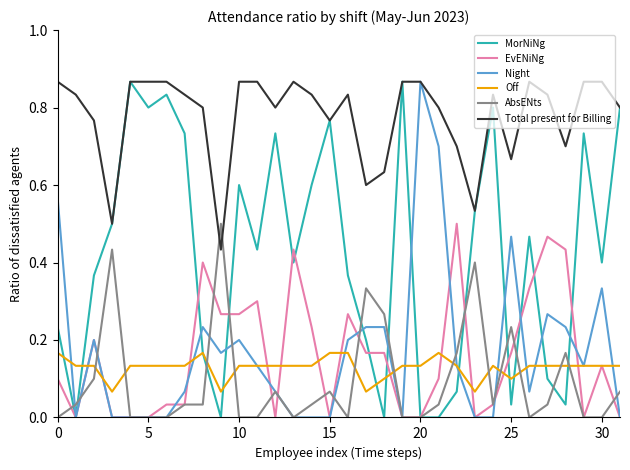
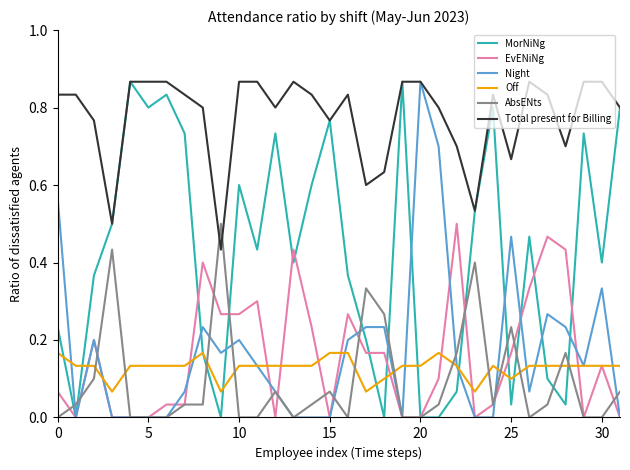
EvENiNg, 0: 0.10 -> 0.07
Total present for Billing, 0: 0.87 -> 0.83
